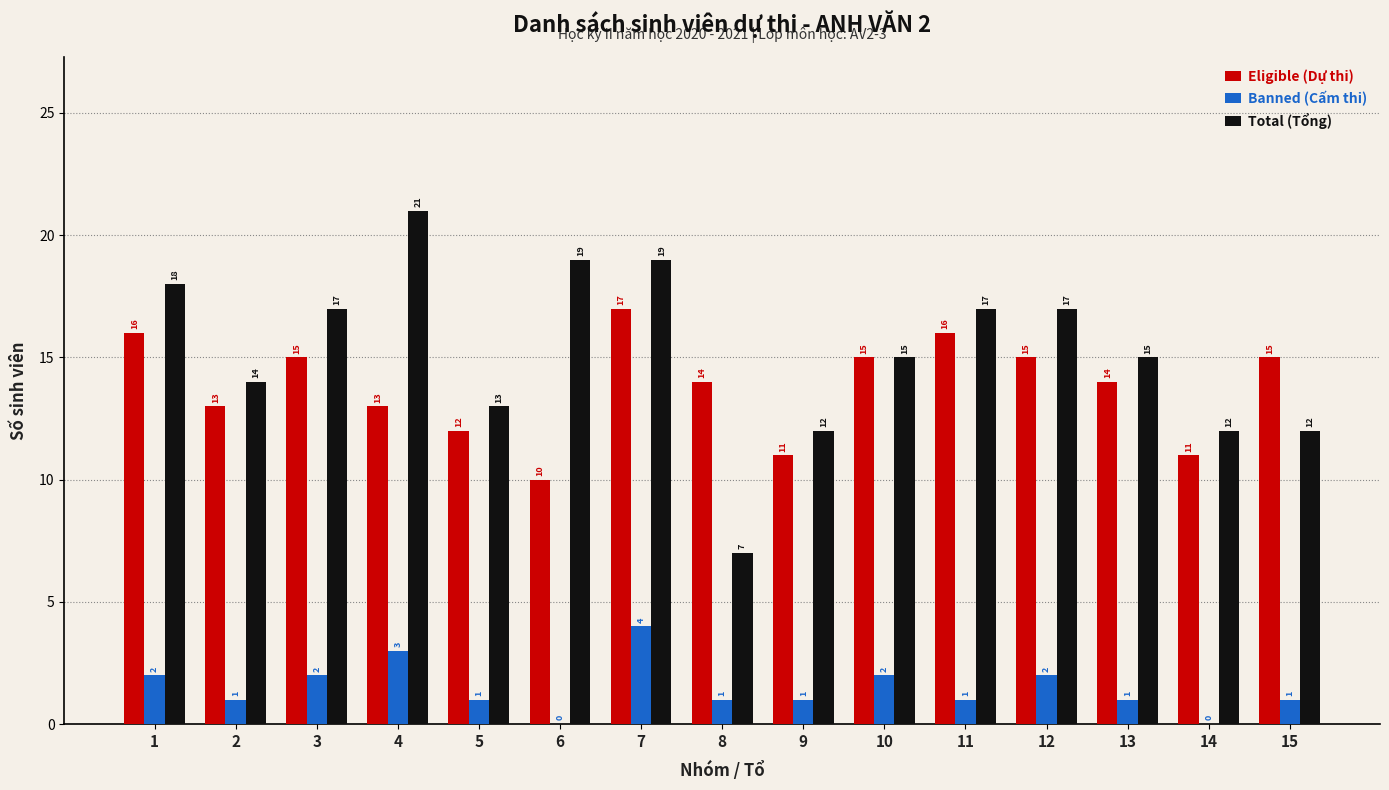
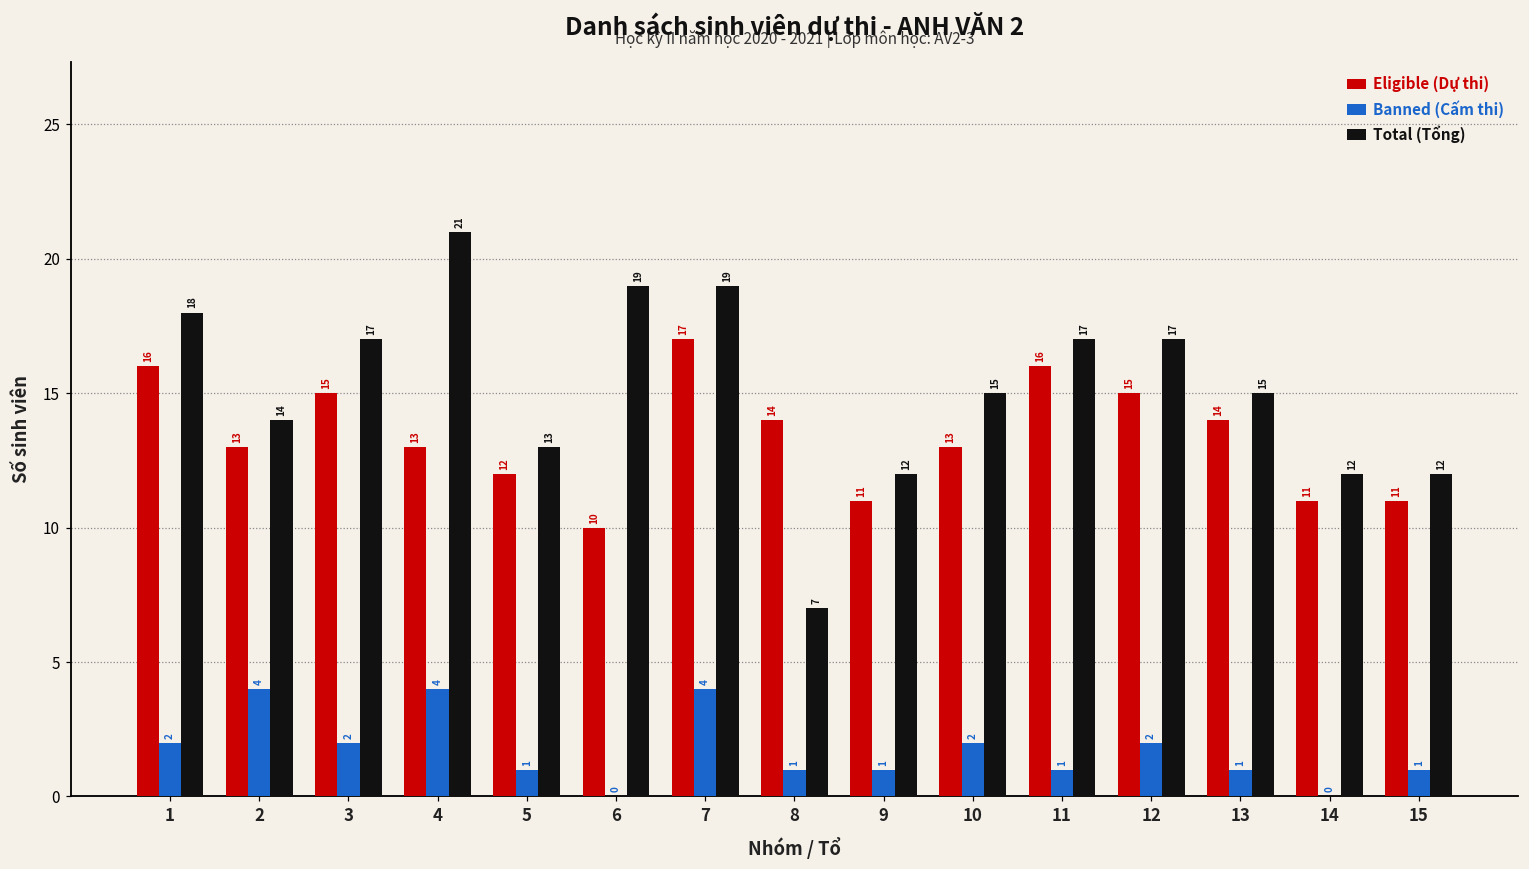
Banned (Cấm thi), 2: 1 -> 4
Banned (Cấm thi), 4: 3 -> 4
Eligible (Dự thi), 10: 15 -> 13
Eligible (Dự thi), 15: 15 -> 11
